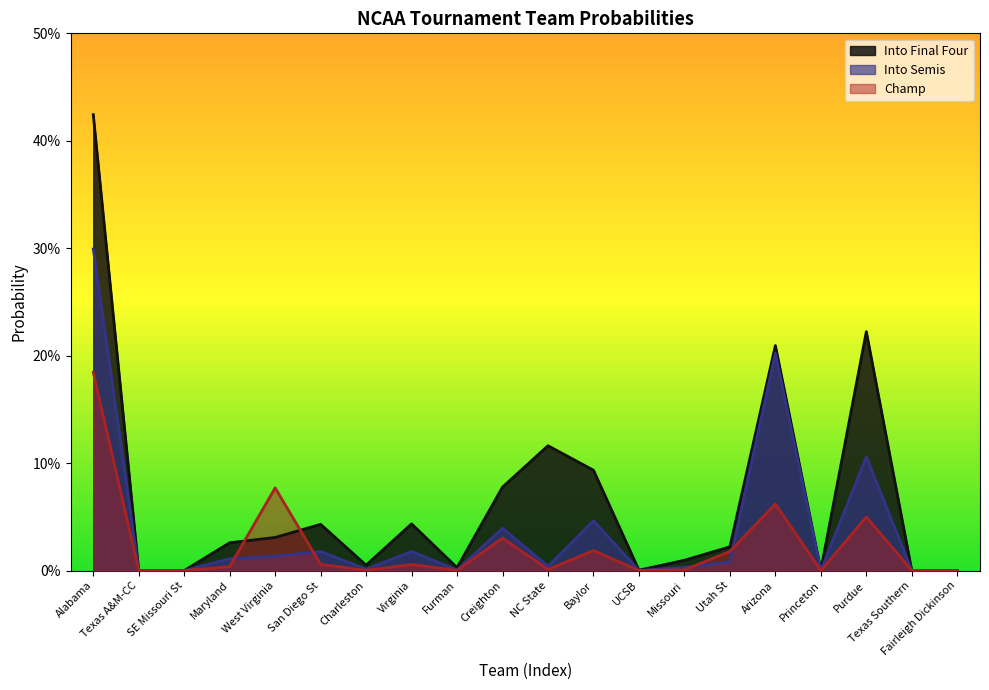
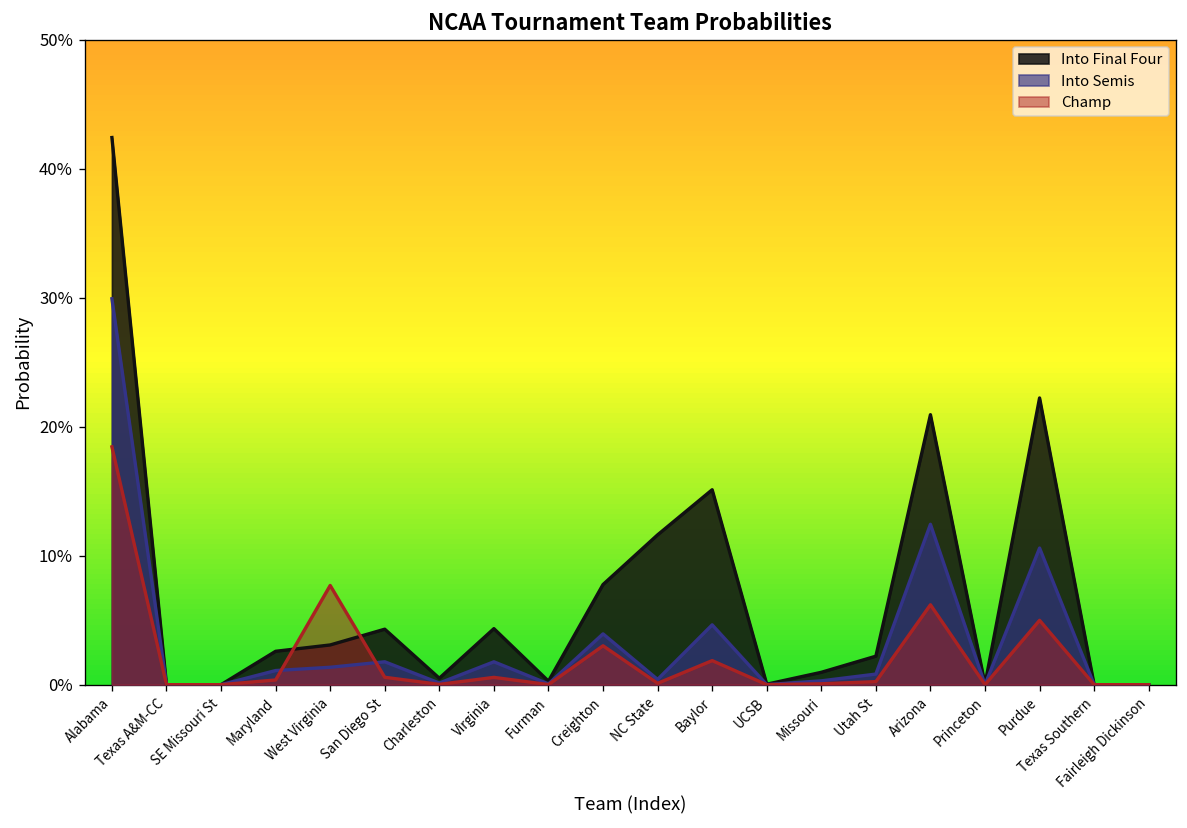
Into Final Four, Baylor: 9.3% -> 15.1%
Champ, Utah St: 1.8% -> 0.2%
Into Semis, Arizona: 20.2% -> 12.4%
